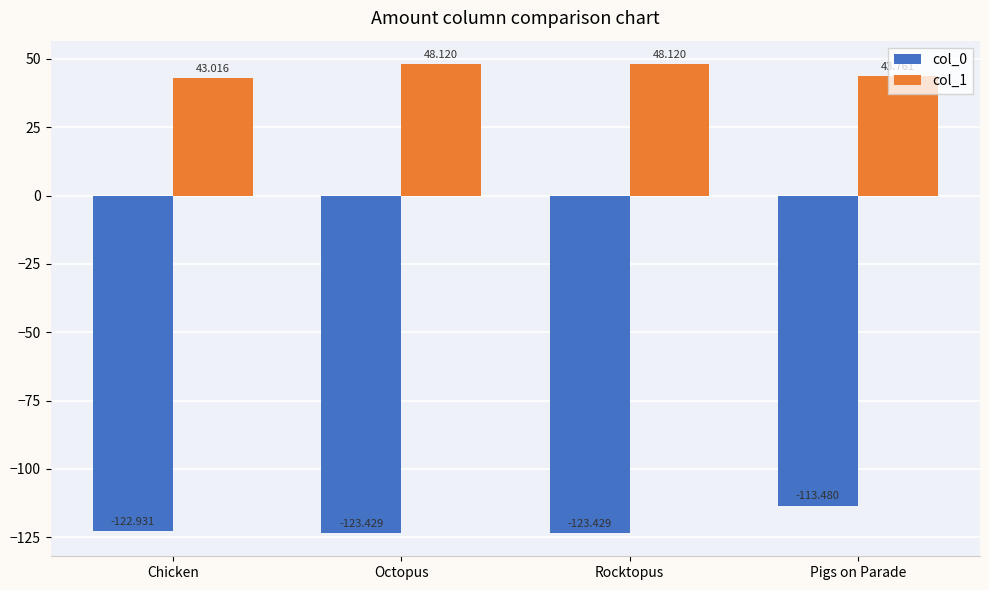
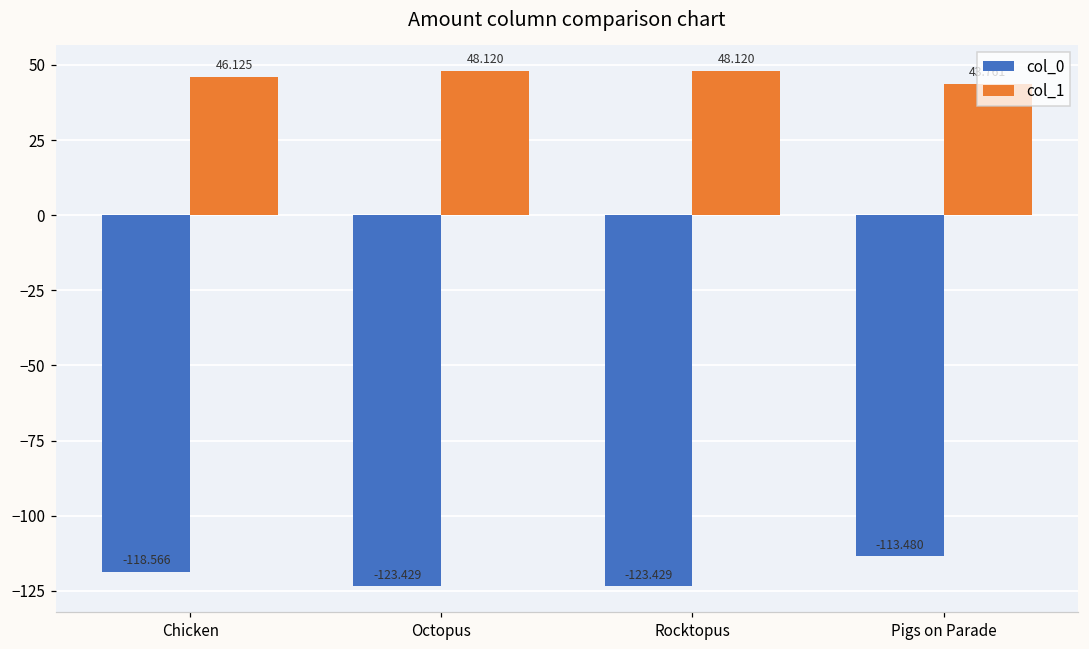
col_0, Chicken: -122.931 -> -118.566
col_1, Chicken: 43.016 -> 46.125
